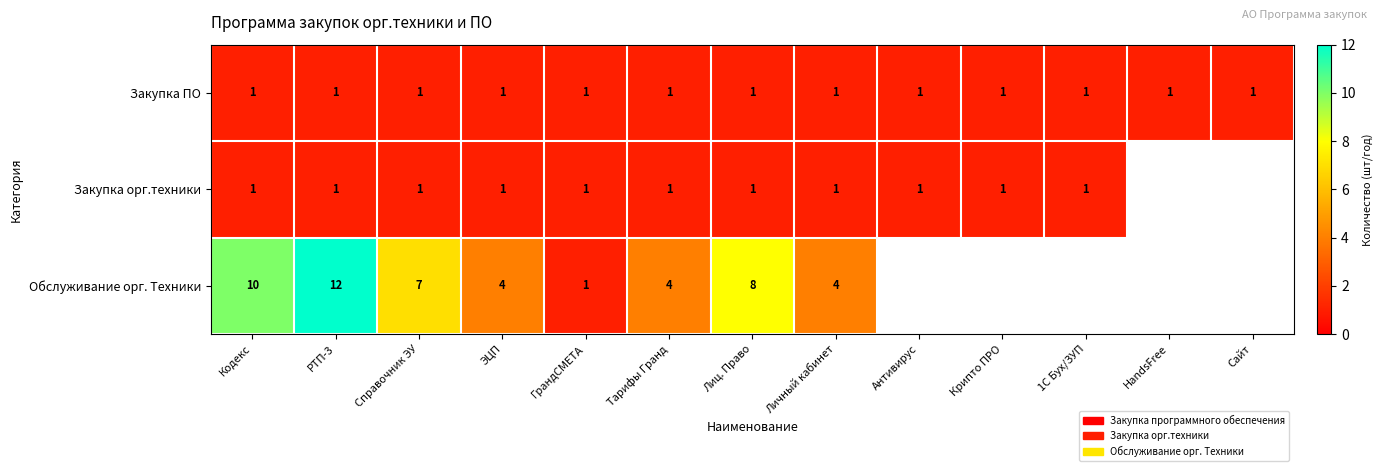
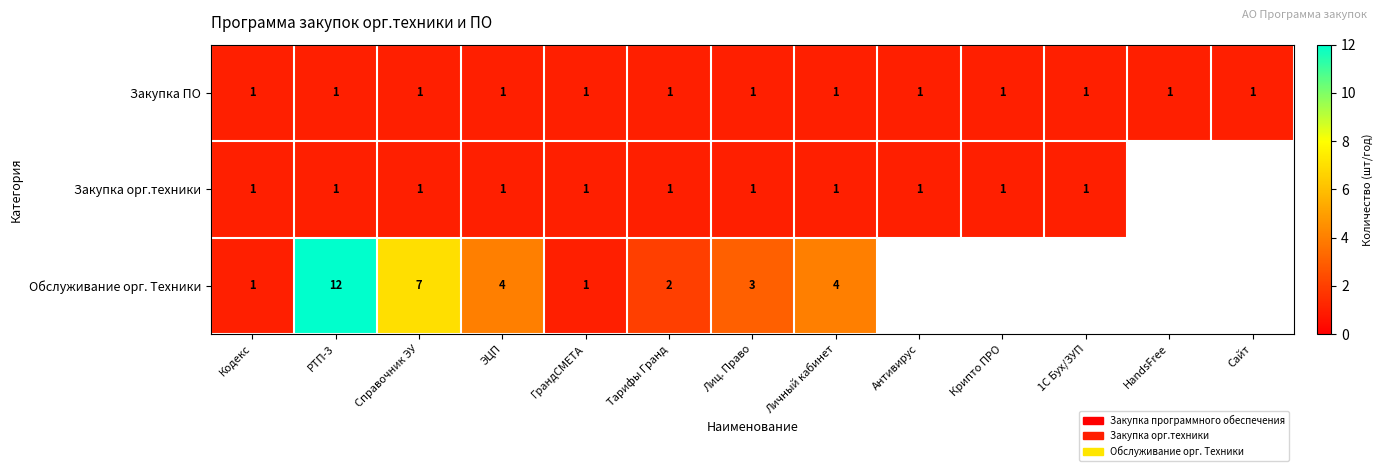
Обслуживание орг. Техники, Кодекс: 10 -> 1
Обслуживание орг. Техники, Тарифы Гранд: 4 -> 2
Обслуживание орг. Техники, Лиц. Право: 8 -> 3
